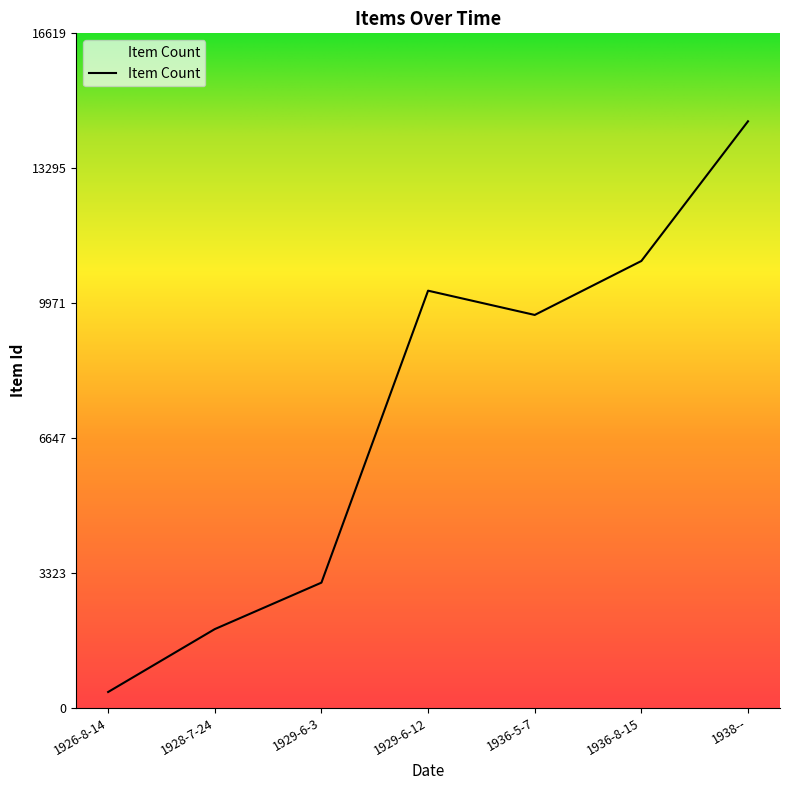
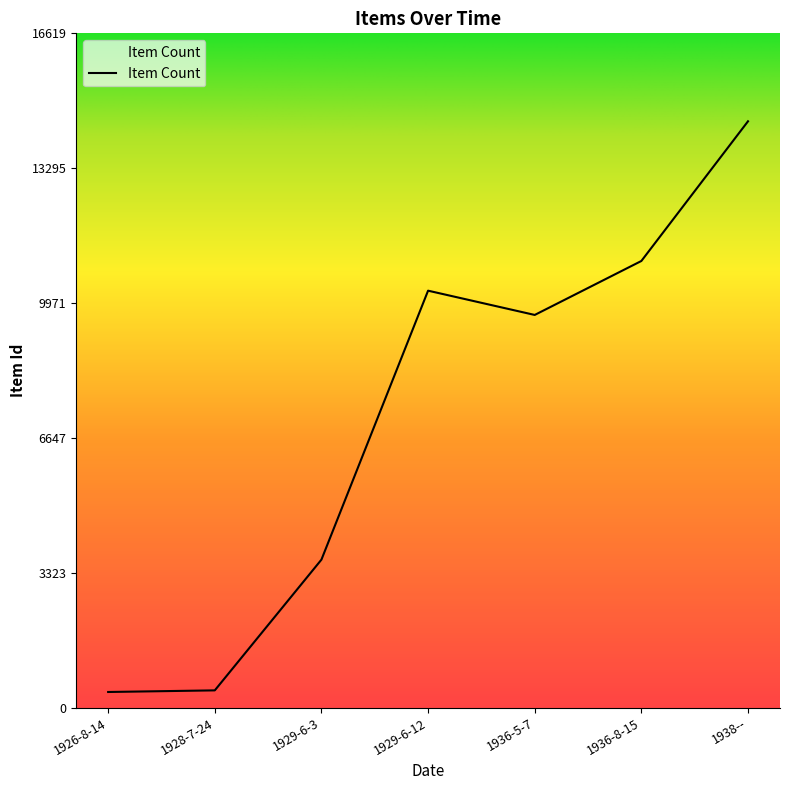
1928-7-24: 1900 -> 400
1929-6-3: 3100 -> 3600
